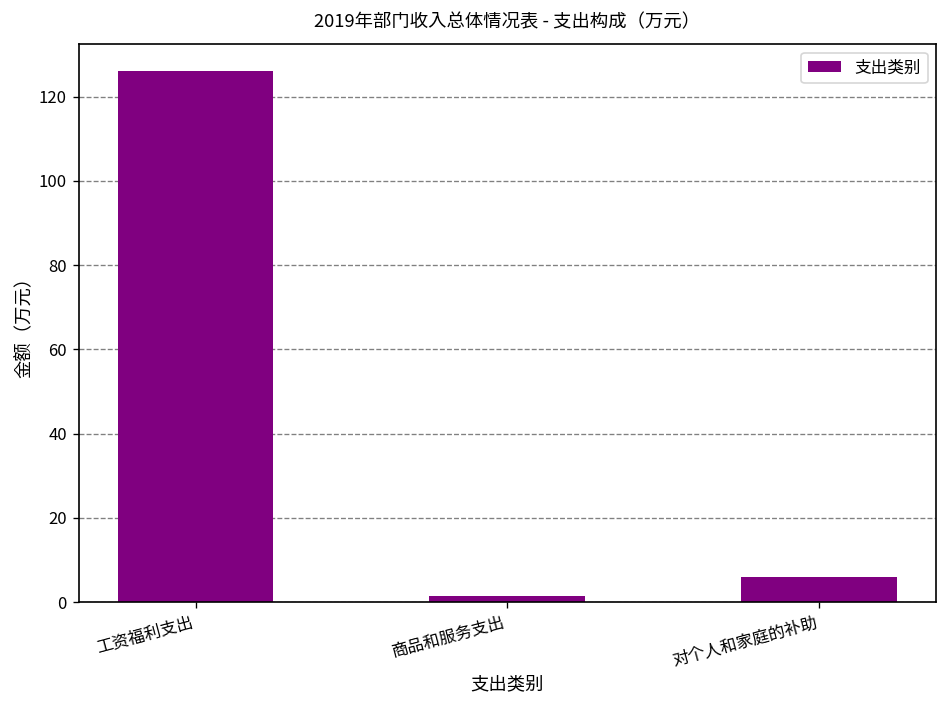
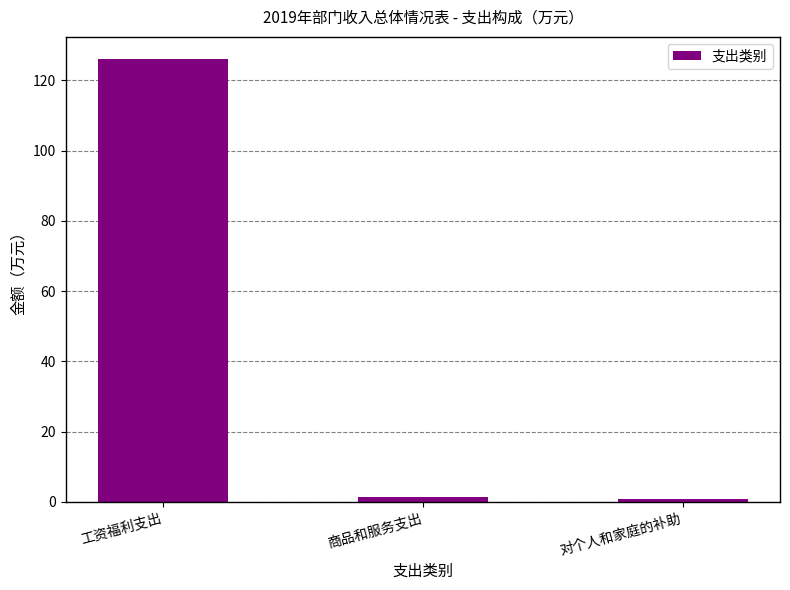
对个人和家庭的补助: 6 -> 1
